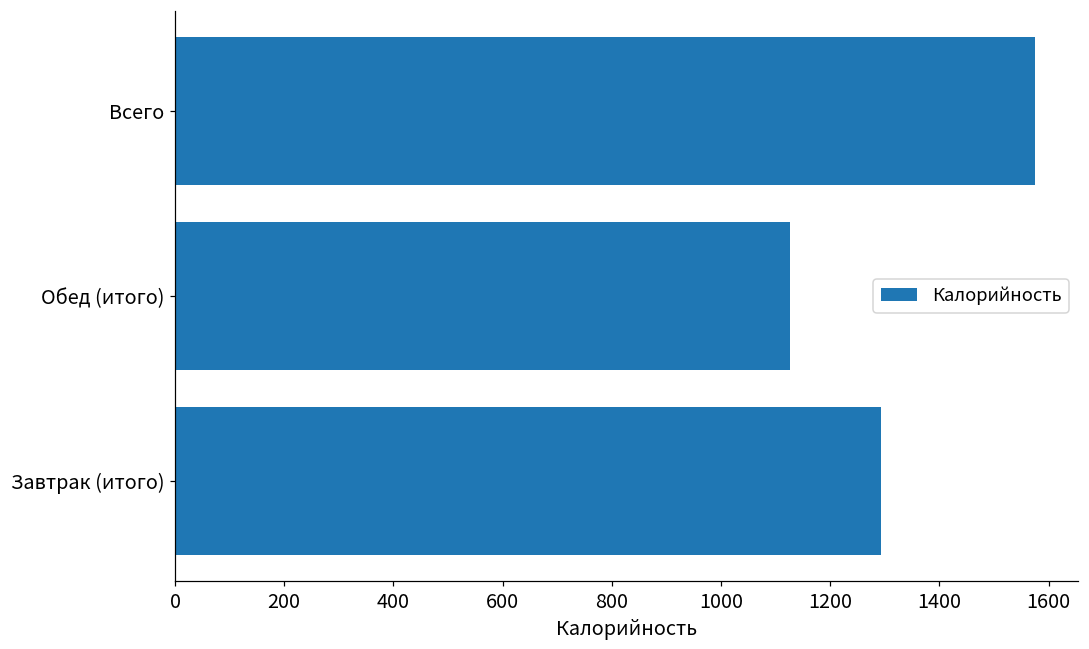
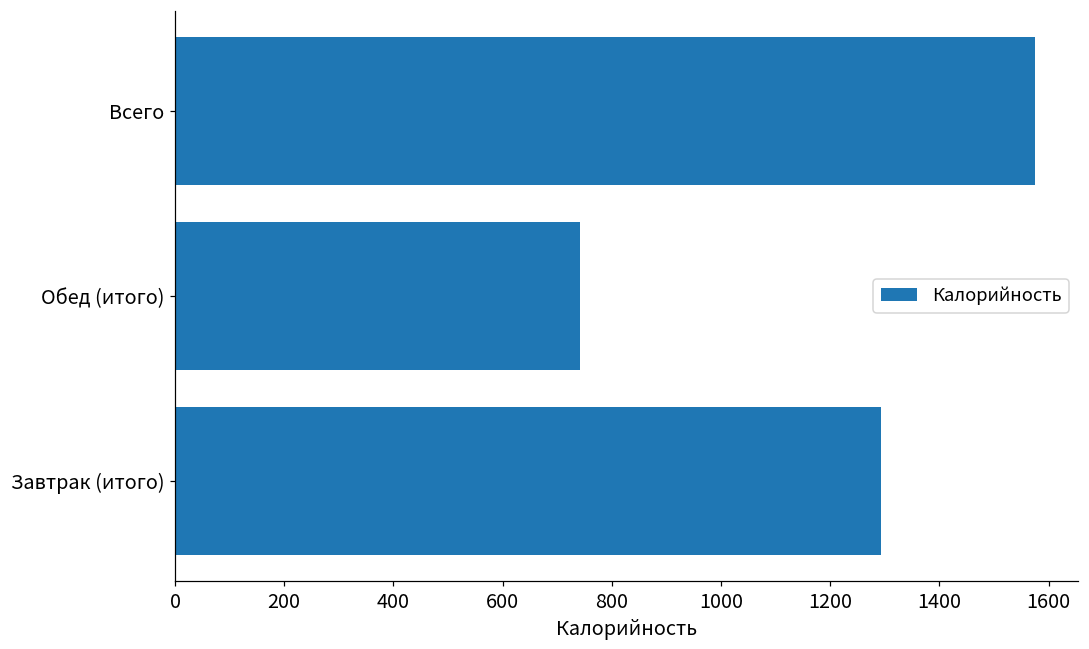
Обед (итого): 1130 -> 740
